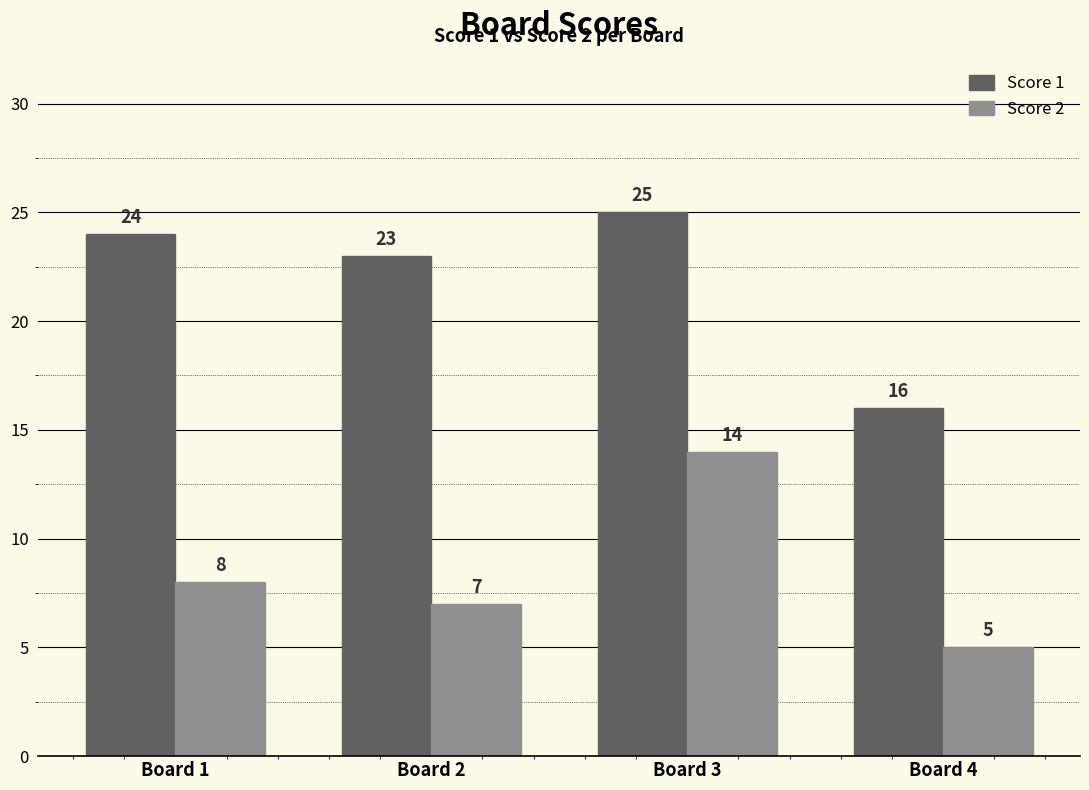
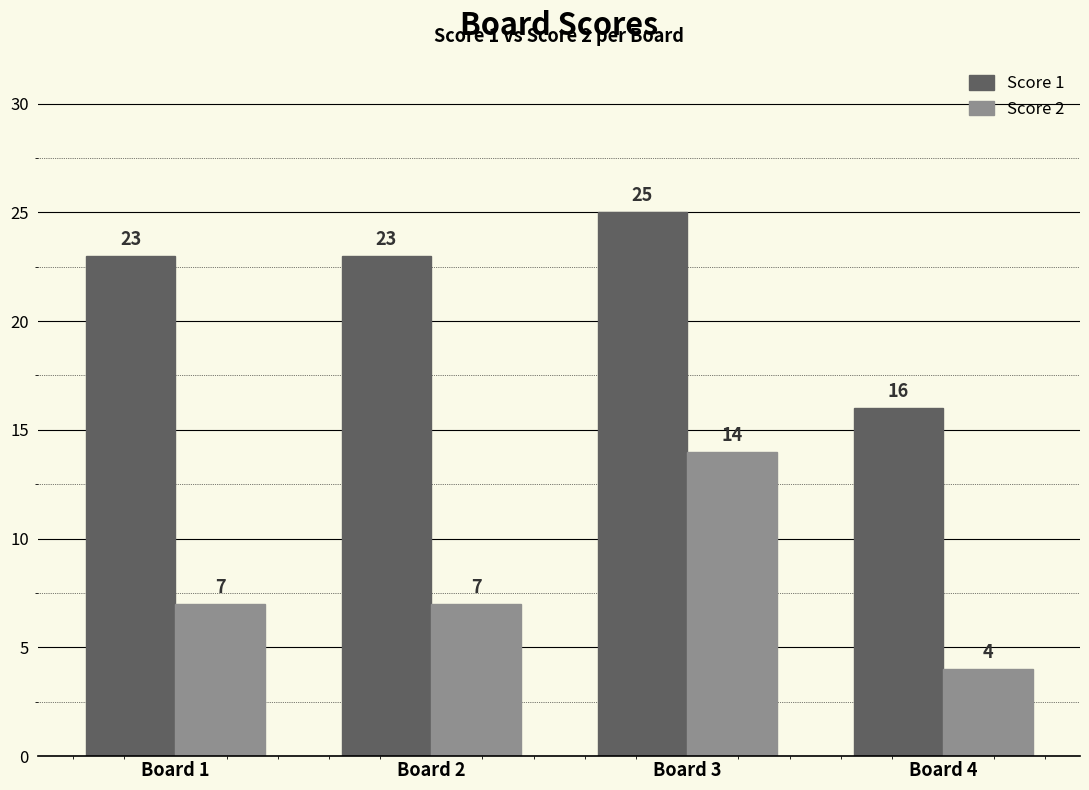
Score 1, Board 1: 24 -> 23
Score 2, Board 1: 8 -> 7
Score 2, Board 4: 5 -> 4
